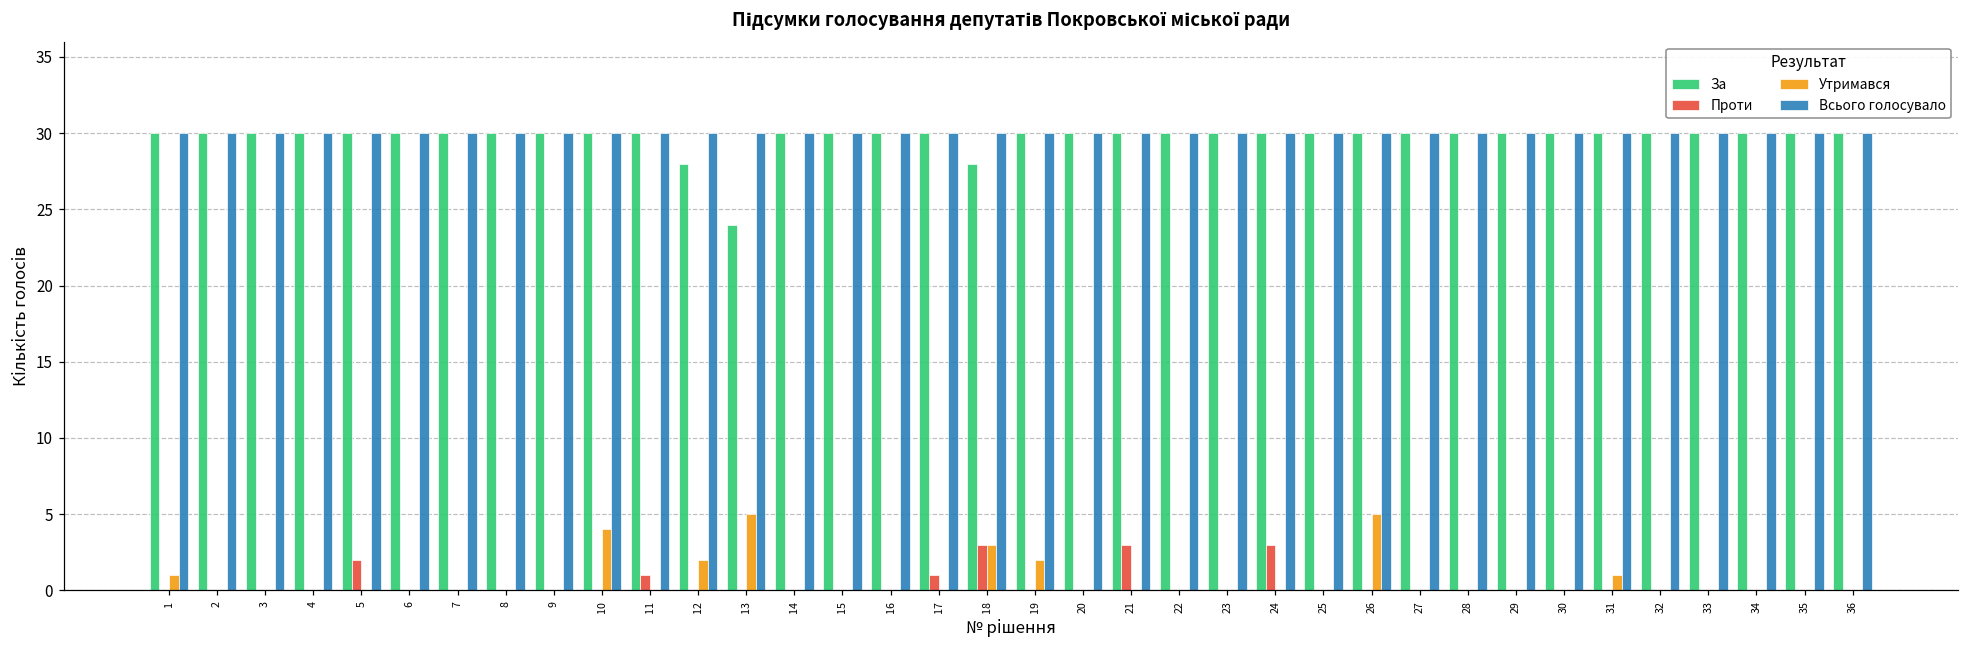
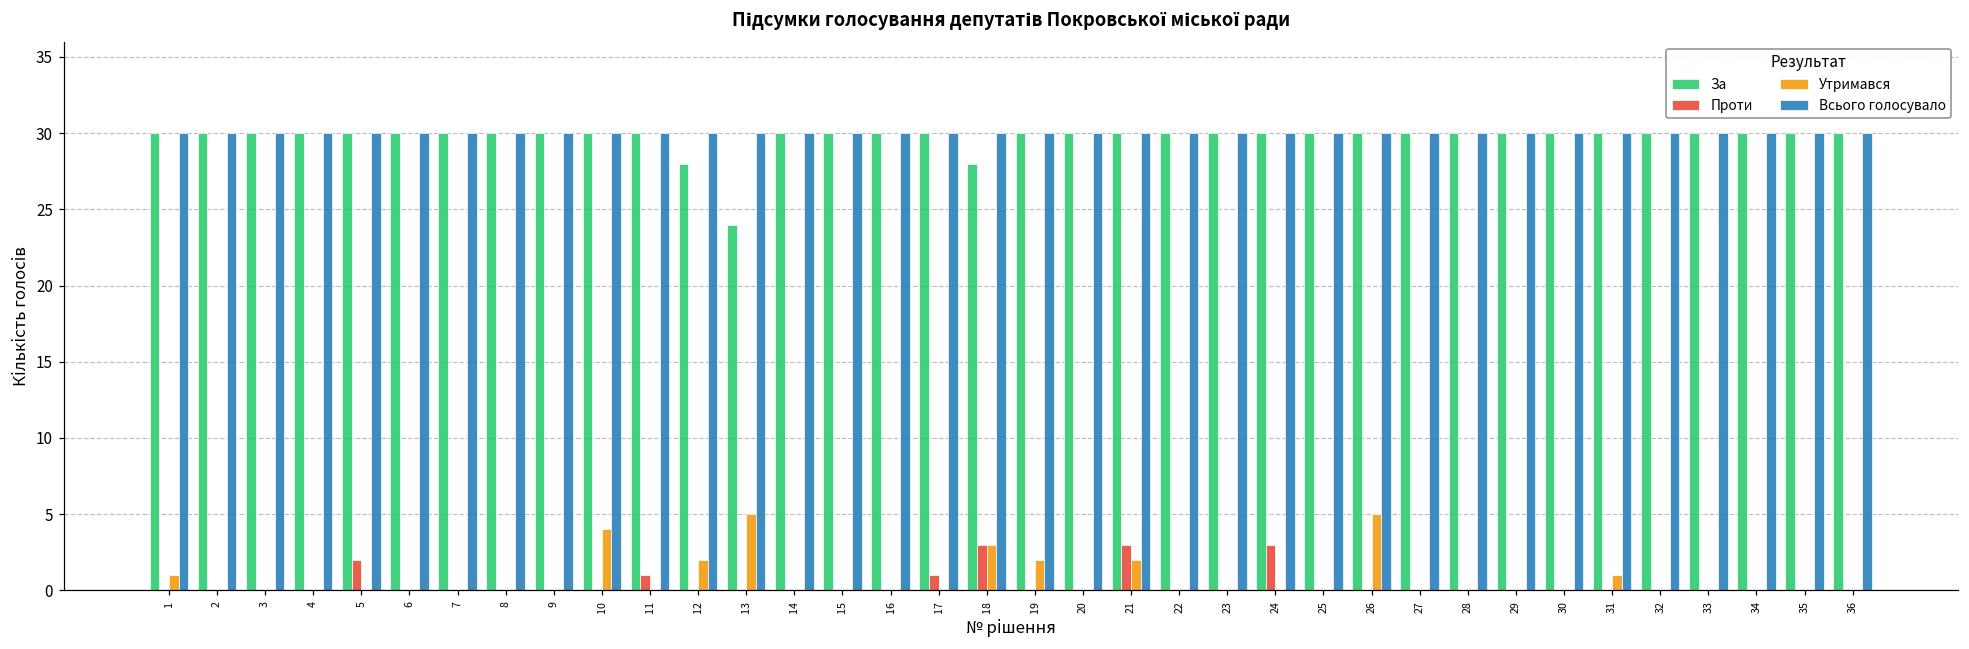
Утримався, 21: 0 -> 2
